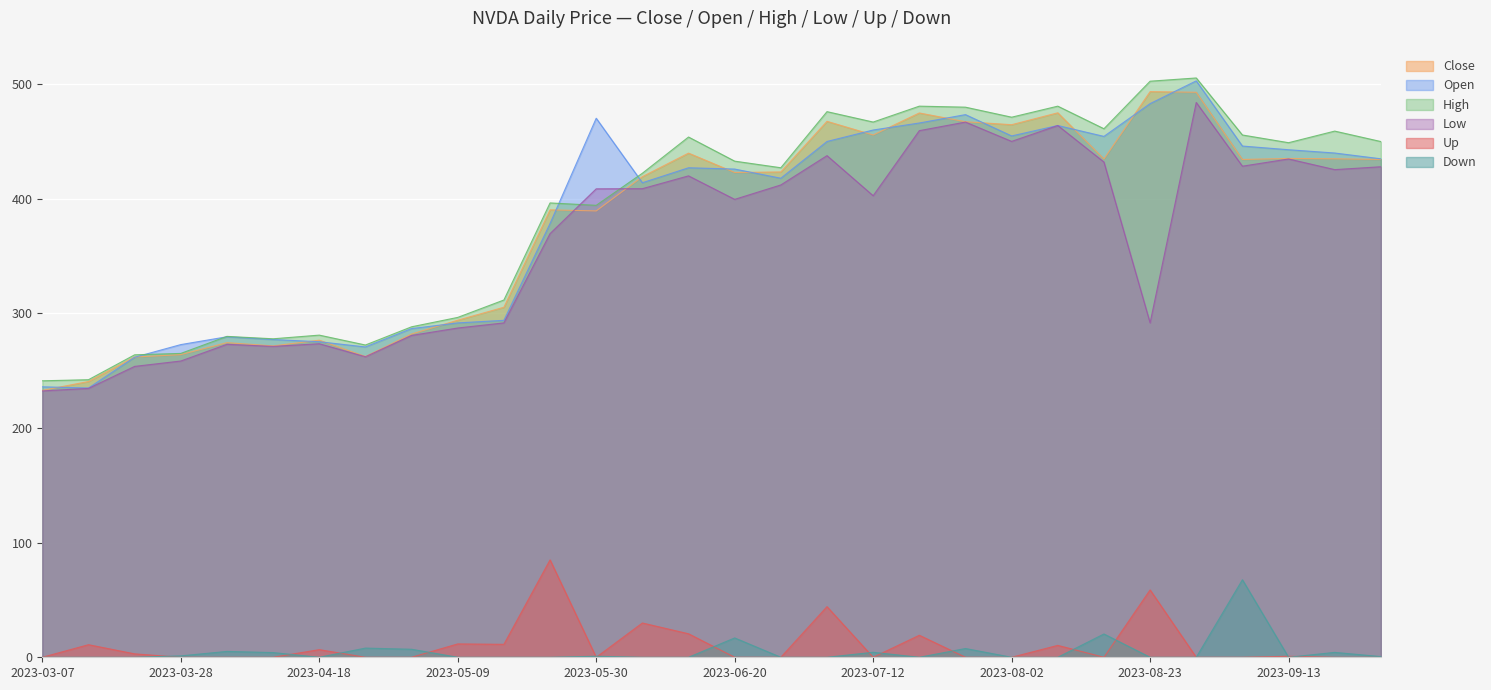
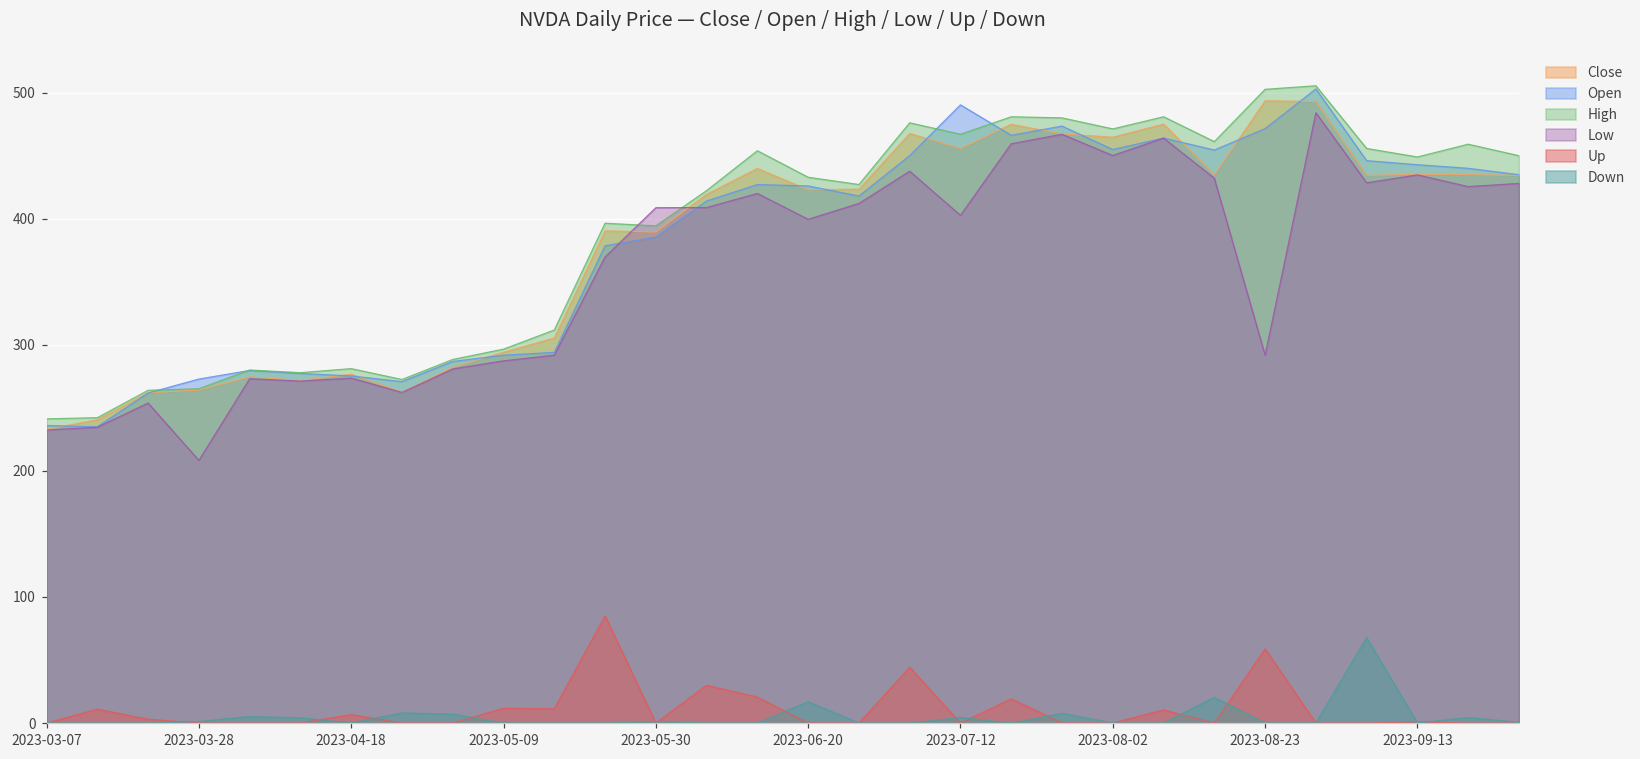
Low, 2023-03-28: 259 -> 208
Open, 2023-05-30: 470 -> 386
Open, 2023-07-12: 460 -> 490
Open, 2023-08-23: 483 -> 472
